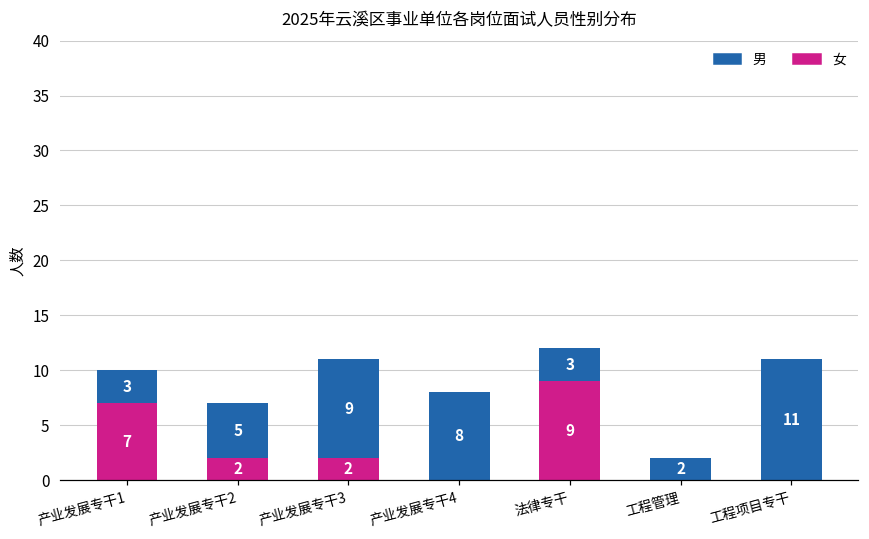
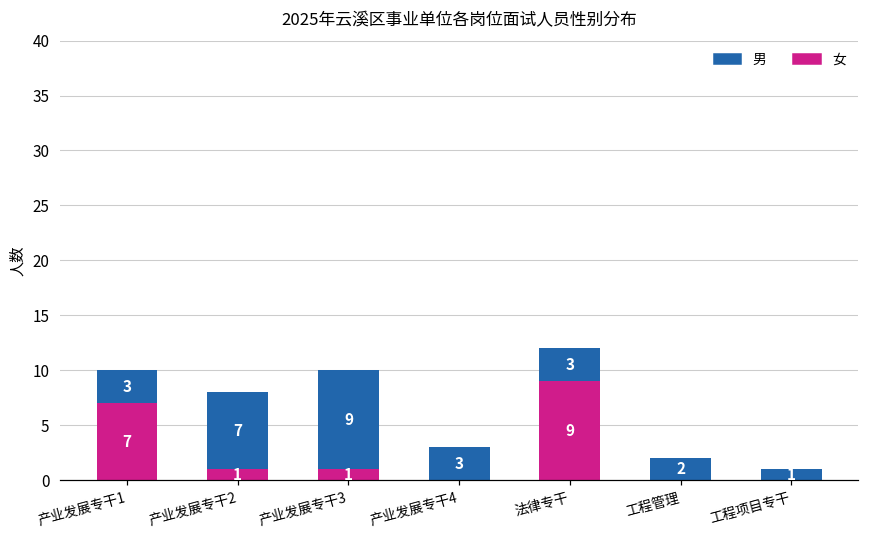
女, 产业发展专干2: 2 -> 1
男, 产业发展专干2: 5 -> 7
女, 产业发展专干3: 2 -> 1
男, 产业发展专干4: 8 -> 3
男, 工程项目专干: 11 -> 1
